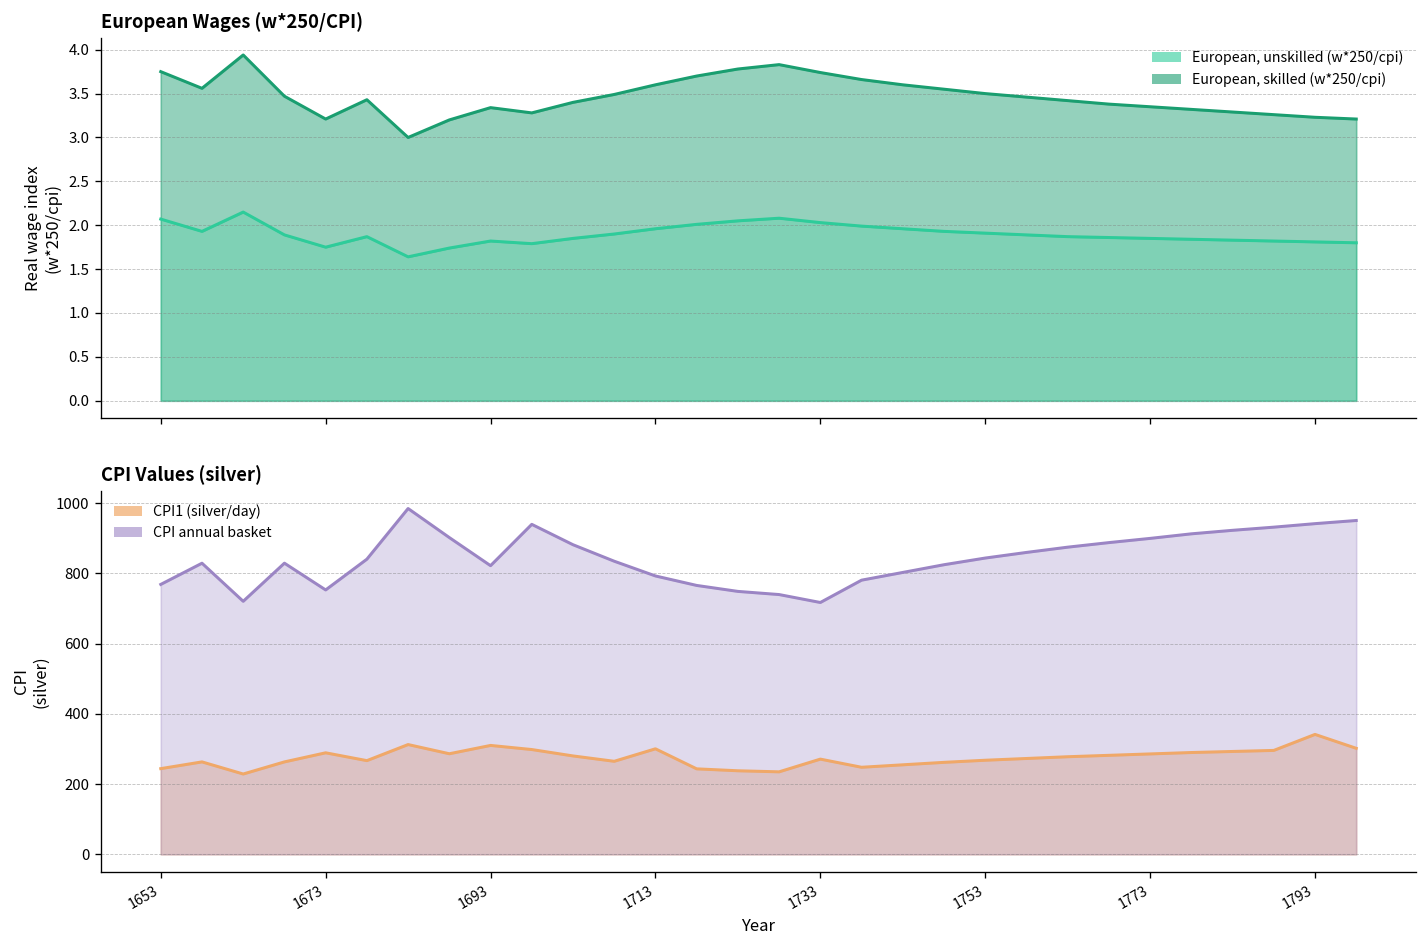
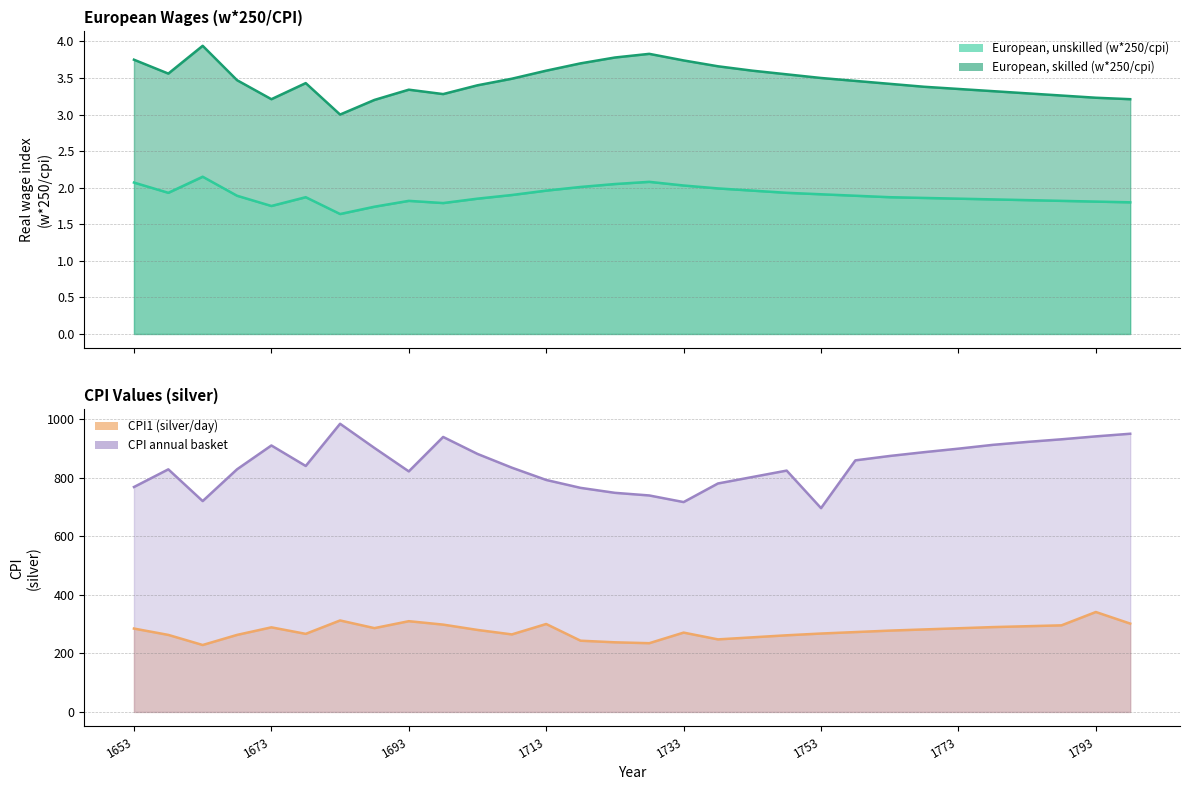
CPI Values (silver), CPI1 (silver/day), 1653: 240 -> 290
CPI Values (silver), CPI annual basket, 1673: 750 -> 910
CPI Values (silver), CPI annual basket, 1753: 840 -> 700
